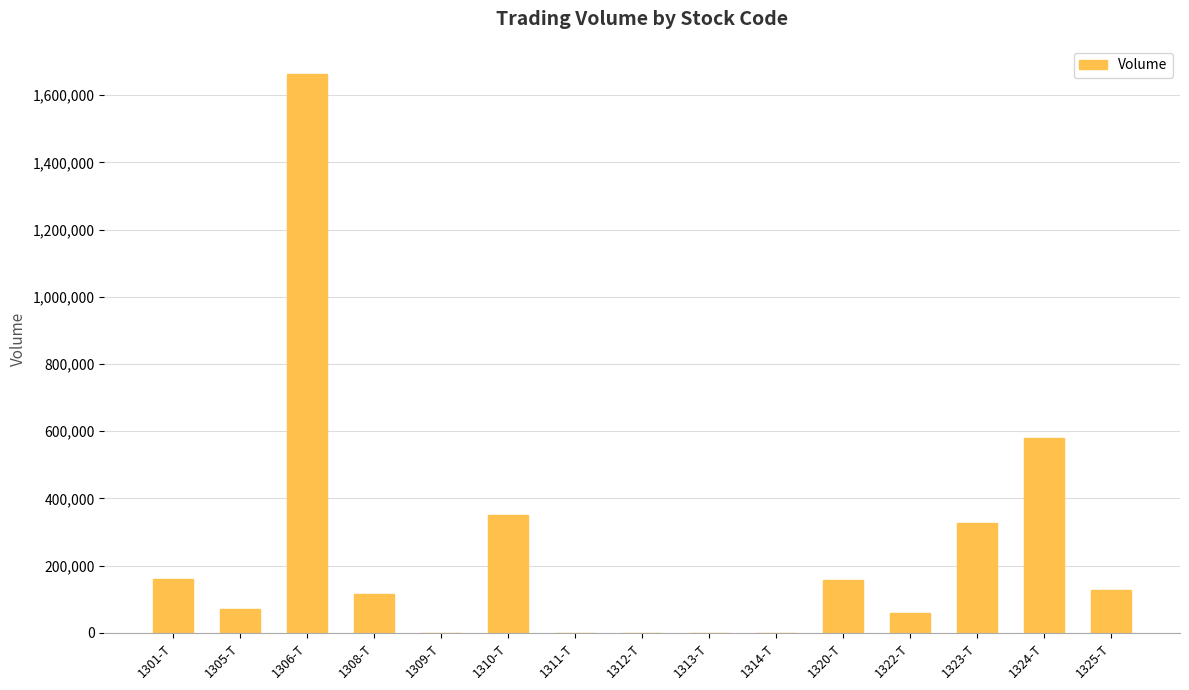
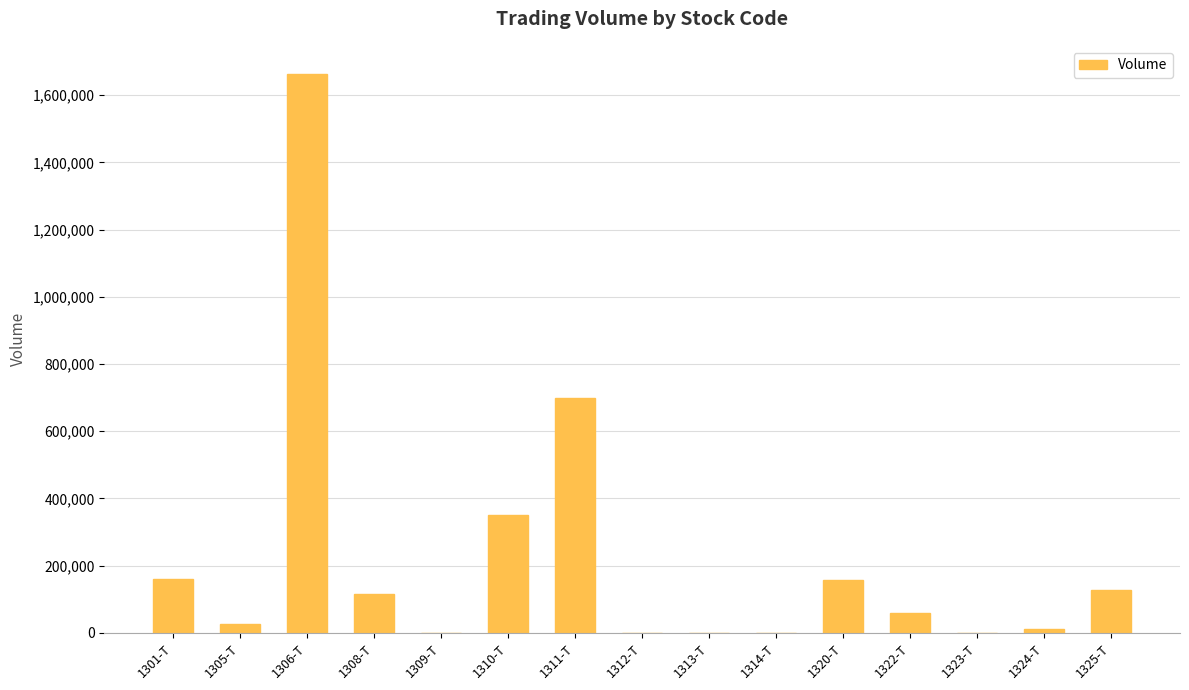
1305-T: 70,000 -> 30,000
1311-T: 0 -> 700,000
1323-T: 330,000 -> 0
1324-T: 580,000 -> 10,000
